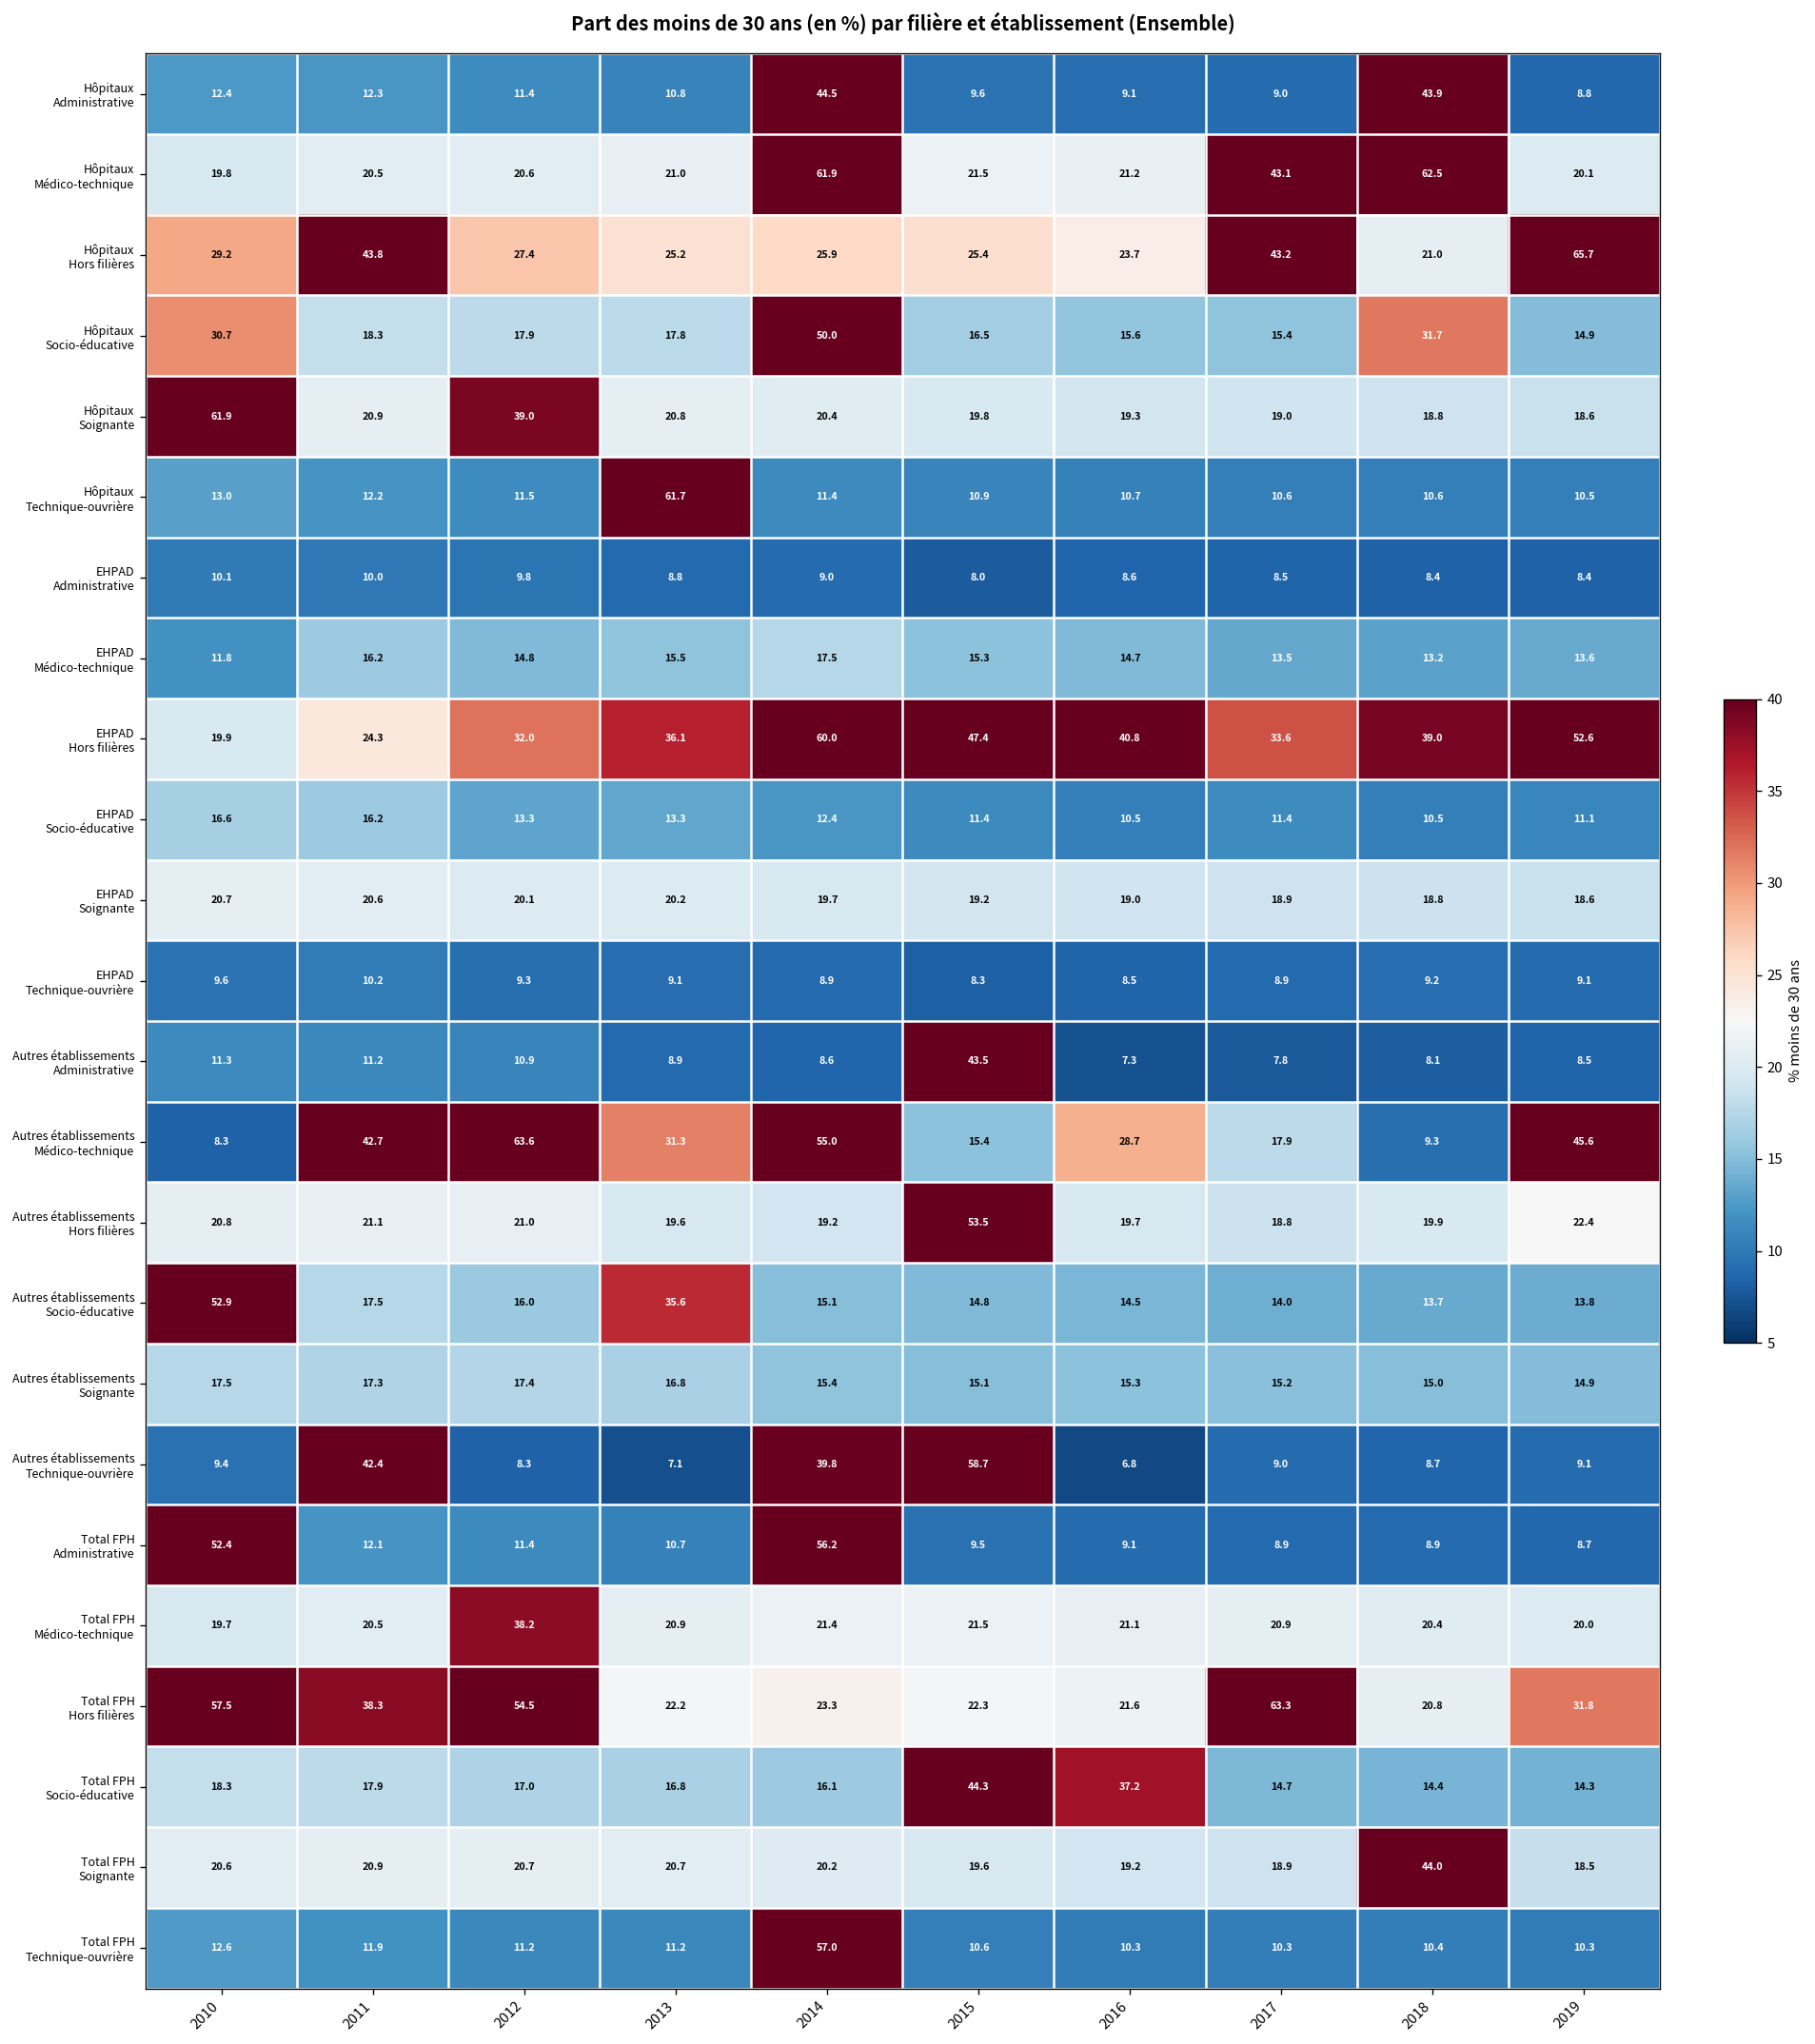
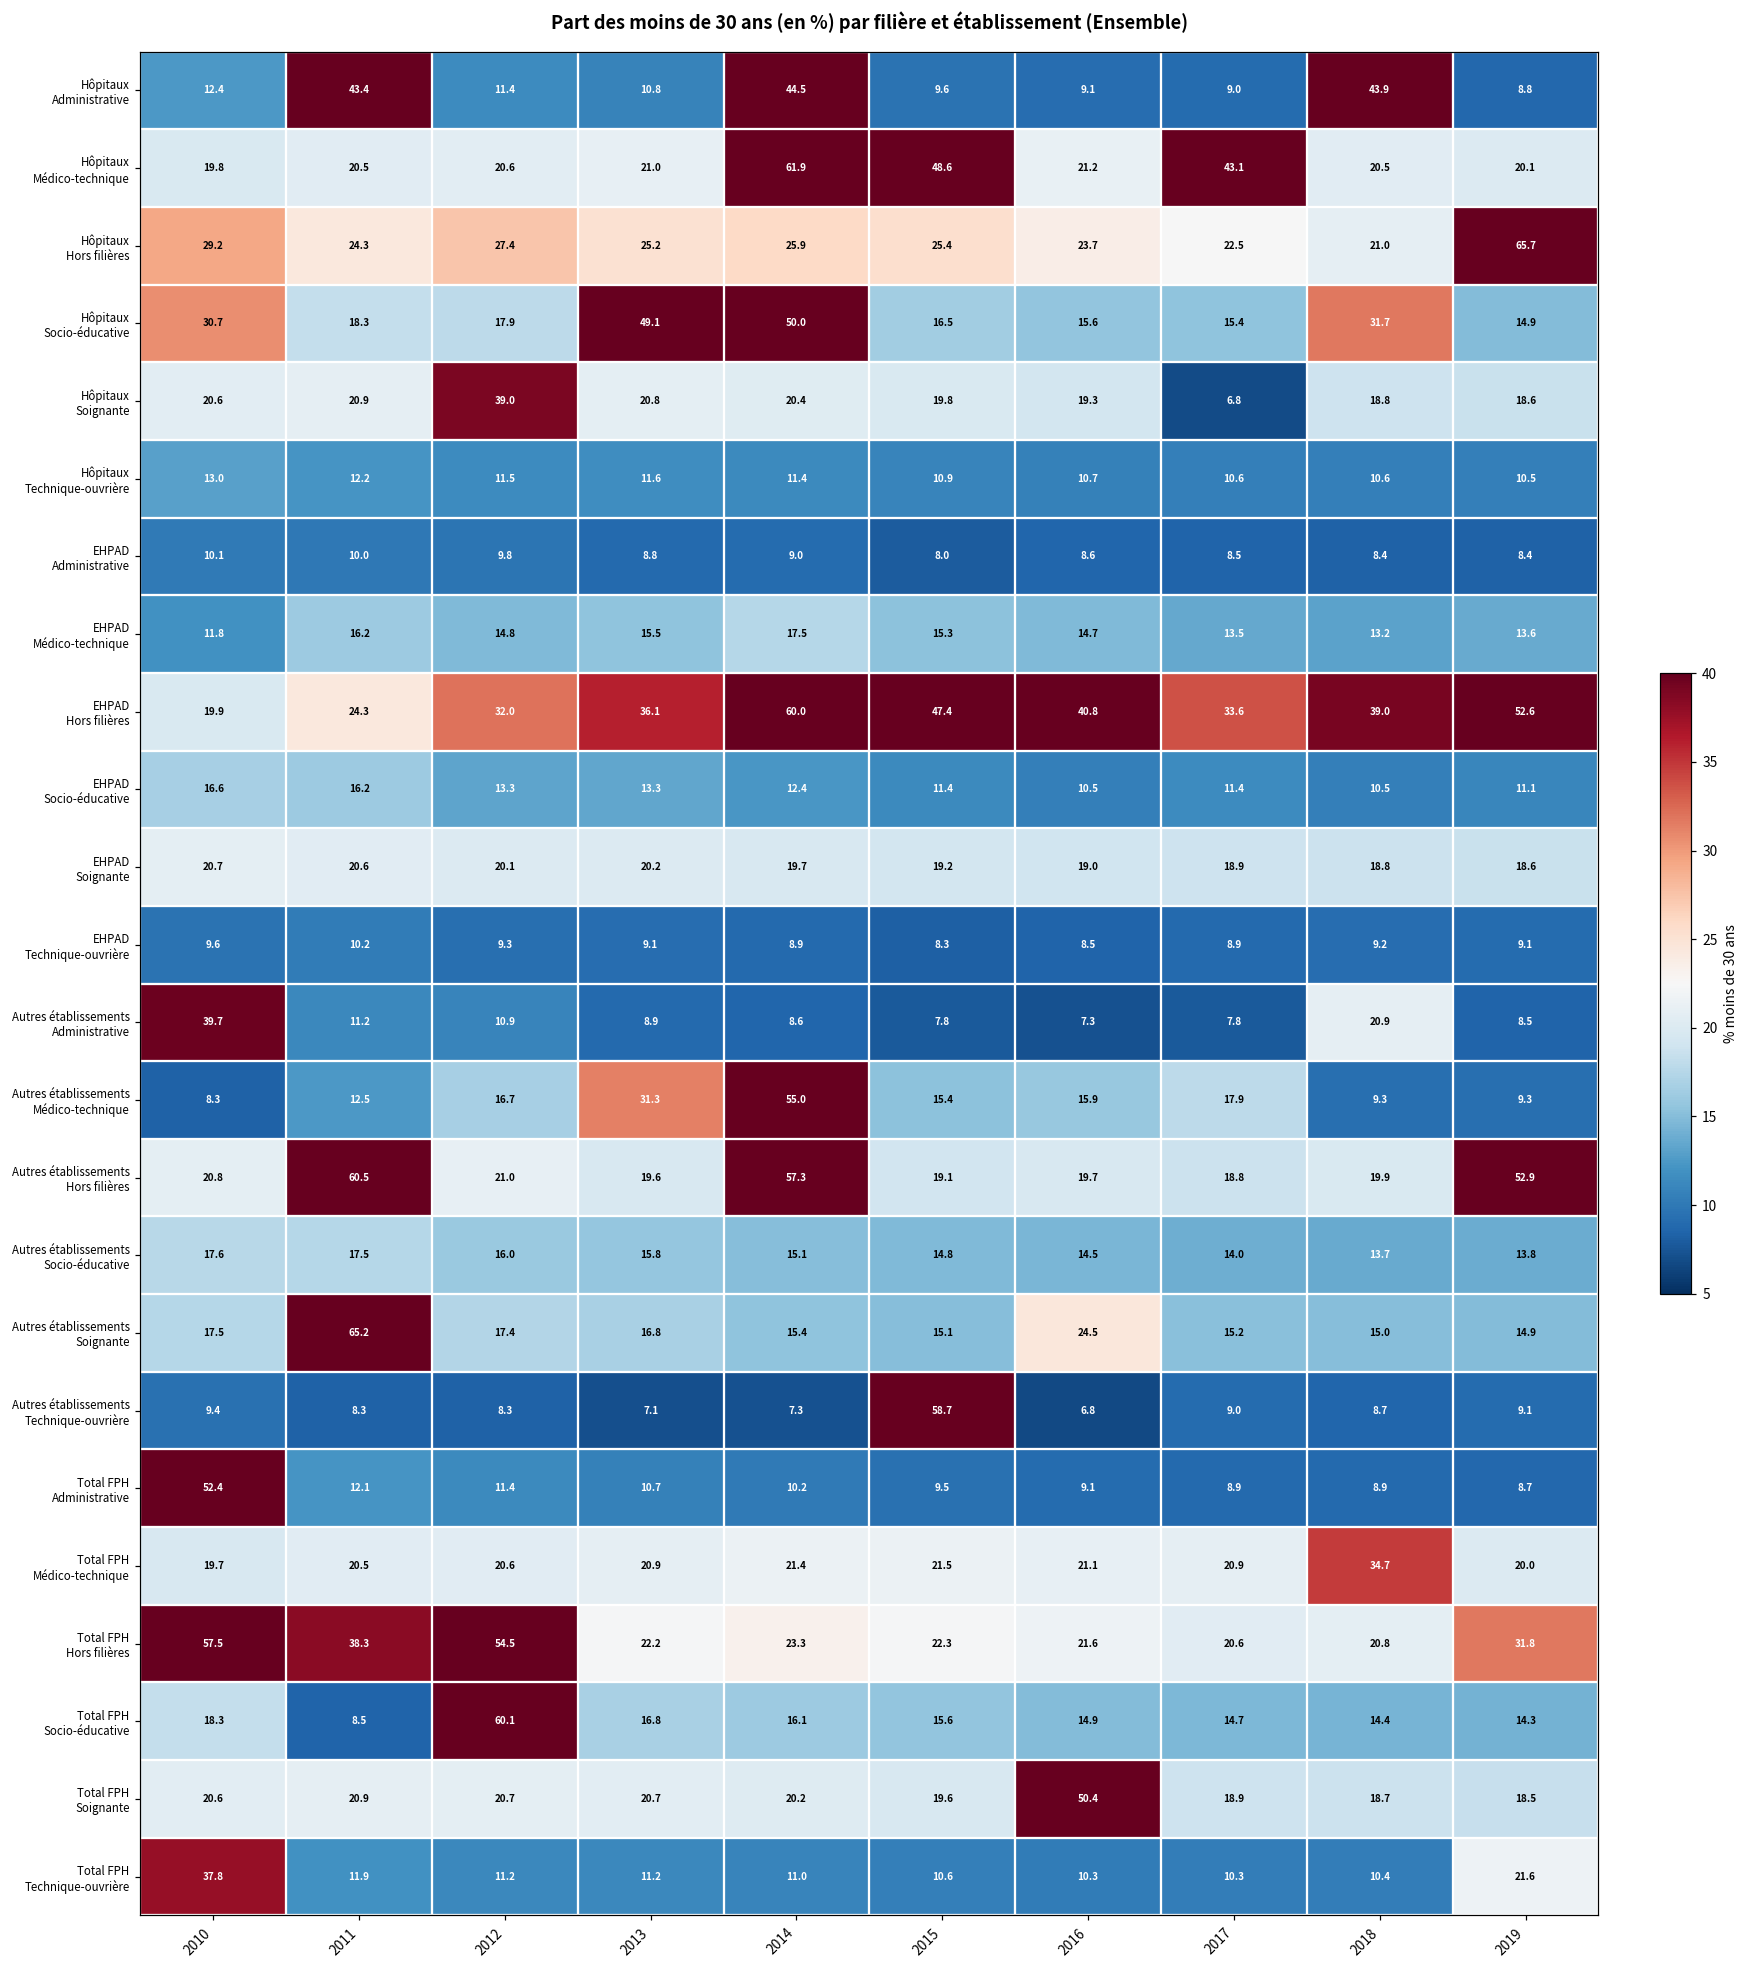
Hôpitaux Administrative, 2011: 12.3 -> 43.4
Hôpitaux Médico-technique, 2015: 21.5 -> 48.6
Hôpitaux Médico-technique, 2018: 62.5 -> 20.5
Hôpitaux Hors filières, 2011: 43.8 -> 24.3
Hôpitaux Hors filières, 2017: 43.2 -> 22.5
Hôpitaux Socio-éducative, 2013: 17.8 -> 49.1
Hôpitaux Soignante, 2010: 61.9 -> 20.6
Hôpitaux Soignante, 2017: 19.0 -> 6.8
Hôpitaux Technique-ouvrière, 2013: 61.7 -> 11.6
Autres établissements Administrative, 2010: 11.3 -> 39.7
Autres établissements Administrative, 2015: 43.5 -> 7.8
Autres établissements Administrative, 2018: 8.1 -> 20.9
Autres établissements Médico-technique, 2011: 42.7 -> 12.5
Autres établissements Médico-technique, 2012: 63.6 -> 16.7
Autres établissements Médico-technique, 2016: 28.7 -> 15.9
Autres établissements Médico-technique, 2019: 45.6 -> 9.3
Autres établissements Hors filières, 2011: 21.1 -> 60.5
Autres établissements Hors filières, 2014: 19.2 -> 57.3
Autres établissements Hors filières, 2015: 53.5 -> 19.1
Autres établissements Hors filières, 2019: 22.4 -> 52.9
Autres établissements Socio-éducative, 2010: 52.9 -> 17.6
Autres établissements Socio-éducative, 2013: 35.6 -> 15.8
Autres établissements Soignante, 2011: 17.3 -> 65.2
Autres établissements Soignante, 2016: 15.3 -> 24.5
Autres établissements Technique-ouvrière, 2011: 42.4 -> 8.3
Autres établissements Technique-ouvrière, 2014: 39.8 -> 7.3
Total FPH Administrative, 2014: 56.2 -> 10.2
Total FPH Médico-technique, 2012: 38.2 -> 20.6
Total FPH Médico-technique, 2018: 20.4 -> 34.7
Total FPH Hors filières, 2017: 63.3 -> 20.6
Total FPH Socio-éducative, 2011: 17.9 -> 8.5
Total FPH Socio-éducative, 2012: 17.0 -> 60.1
Total FPH Socio-éducative, 2015: 44.3 -> 15.6
Total FPH Socio-éducative, 2016: 37.2 -> 14.9
Total FPH Soignante, 2016: 19.2 -> 50.4
Total FPH Soignante, 2018: 44.0 -> 18.7
Total FPH Technique-ouvrière, 2010: 12.6 -> 37.8
Total FPH Technique-ouvrière, 2014: 57.0 -> 11.0
Total FPH Technique-ouvrière, 2019: 10.3 -> 21.6
